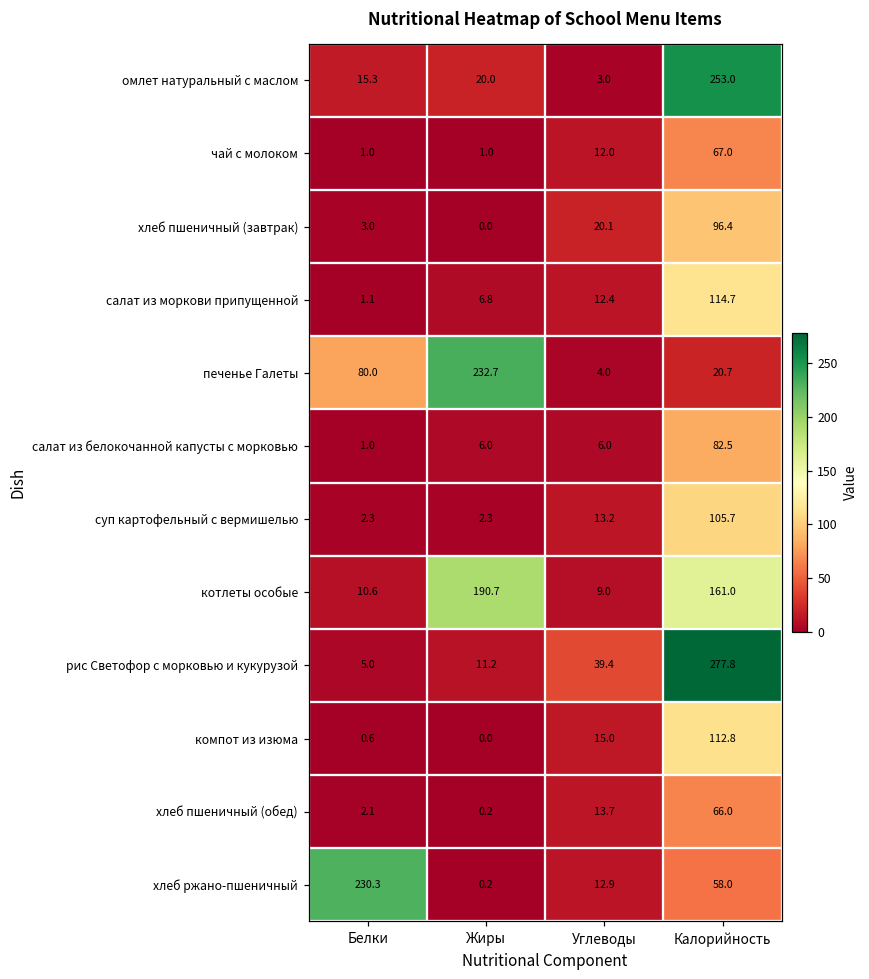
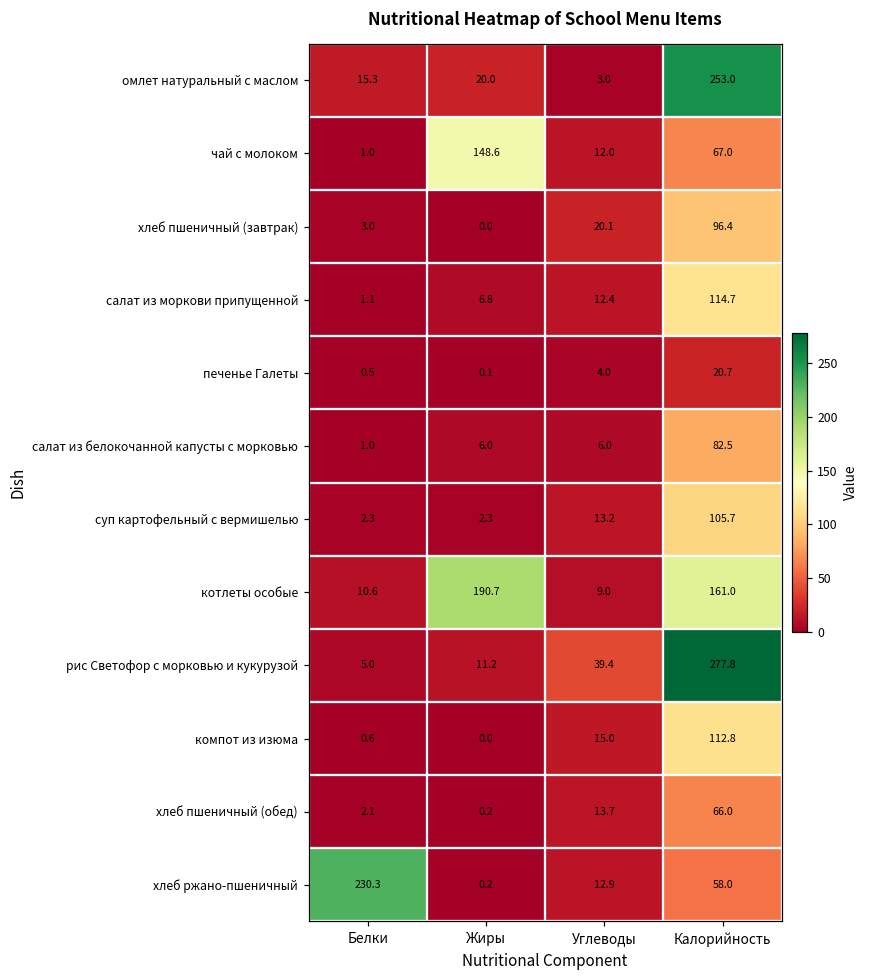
чай с молоком, Жиры: 1.0 -> 148.6
печенье Галеты, Белки: 80.0 -> 0.5
печенье Галеты, Жиры: 232.7 -> 0.1
